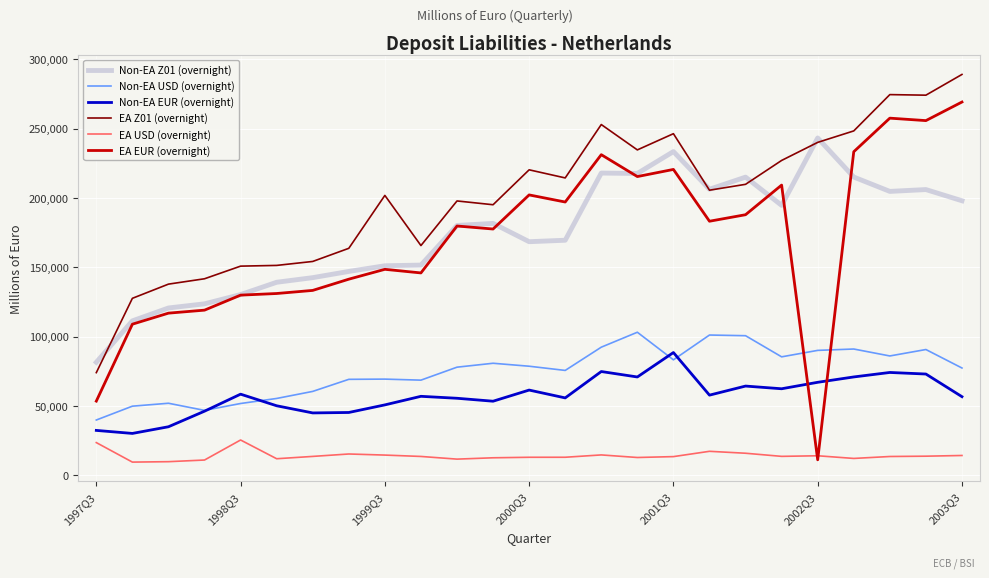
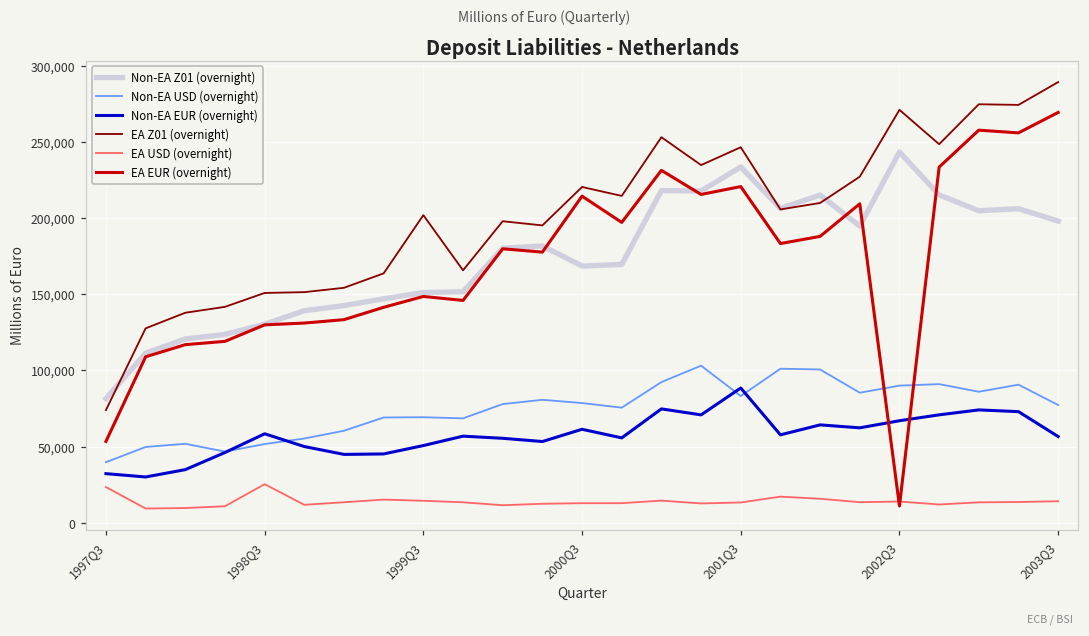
EA EUR (overnight), 2000Q3: 202,000 -> 214,000
EA Z01 (overnight), 2002Q3: 240,000 -> 271,000
